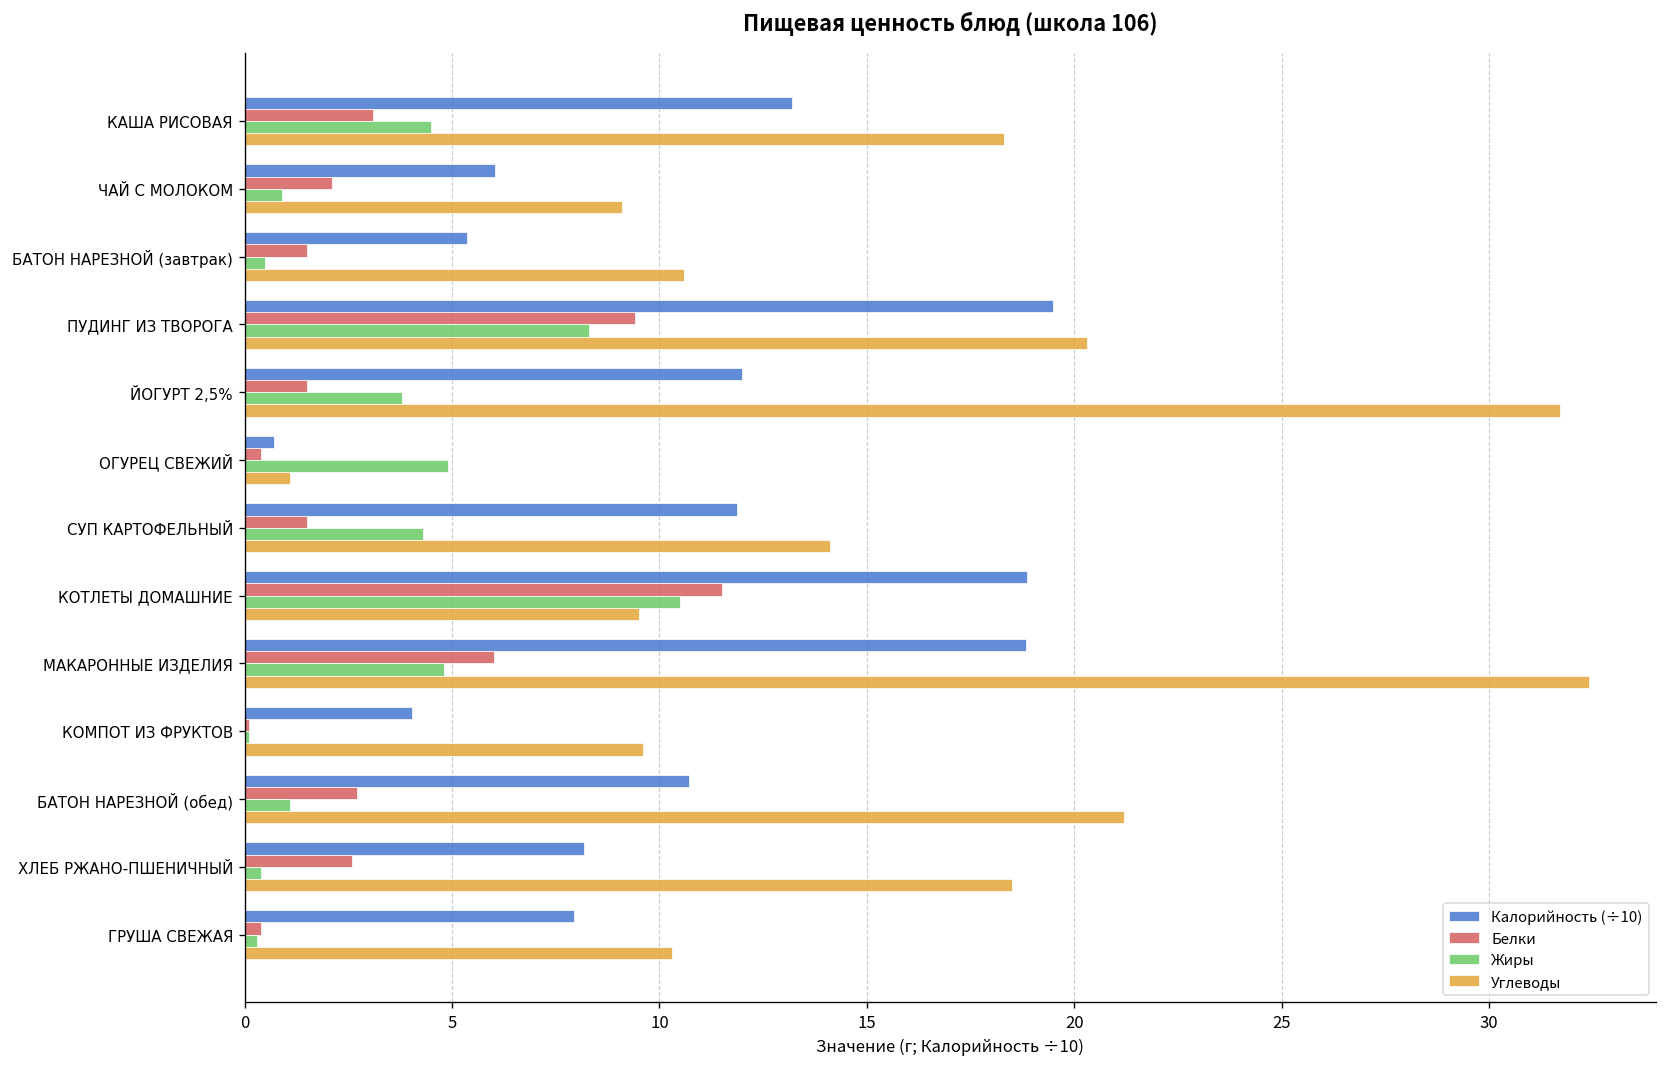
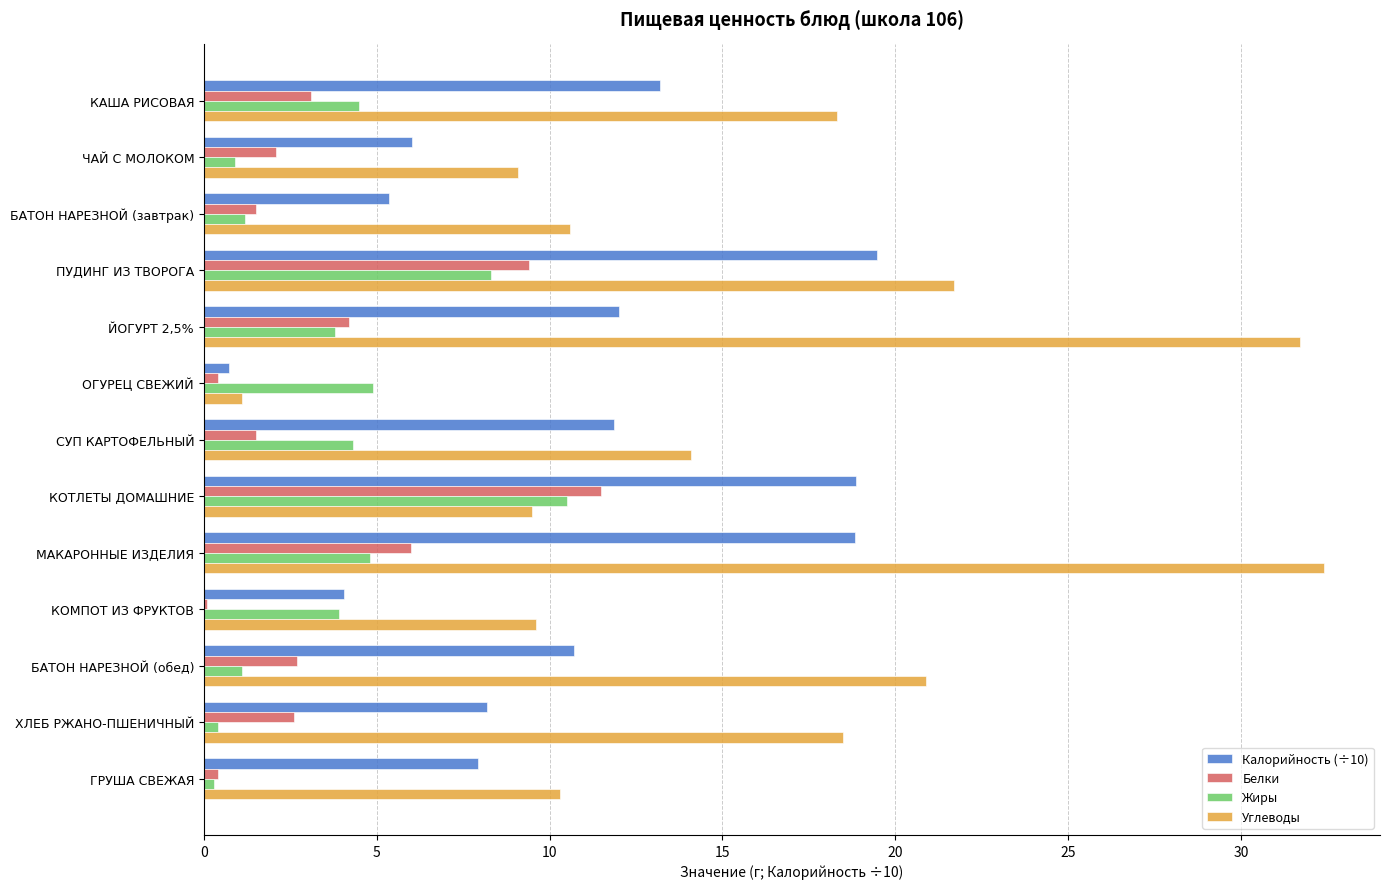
Жиры, БАТОН НАРЕЗНОЙ (завтрак): 0.5 -> 1.2
Углеводы, ПУДИНГ ИЗ ТВОРОГА: 20.3 -> 21.7
Белки, ЙОГУРТ 2,5%: 1.5 -> 4.2
Жиры, КОМПОТ ИЗ ФРУКТОВ: 0.1 -> 3.9
Углеводы, БАТОН НАРЕЗНОЙ (обед): 21.2 -> 20.9
